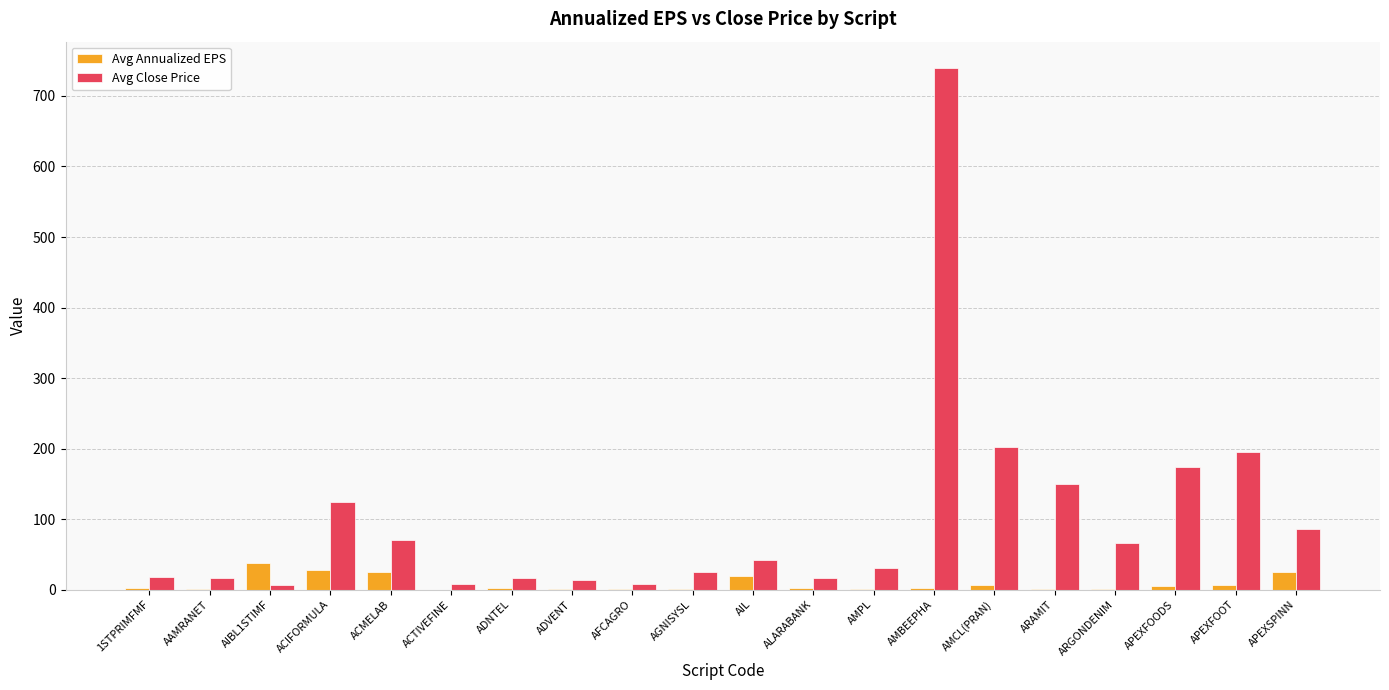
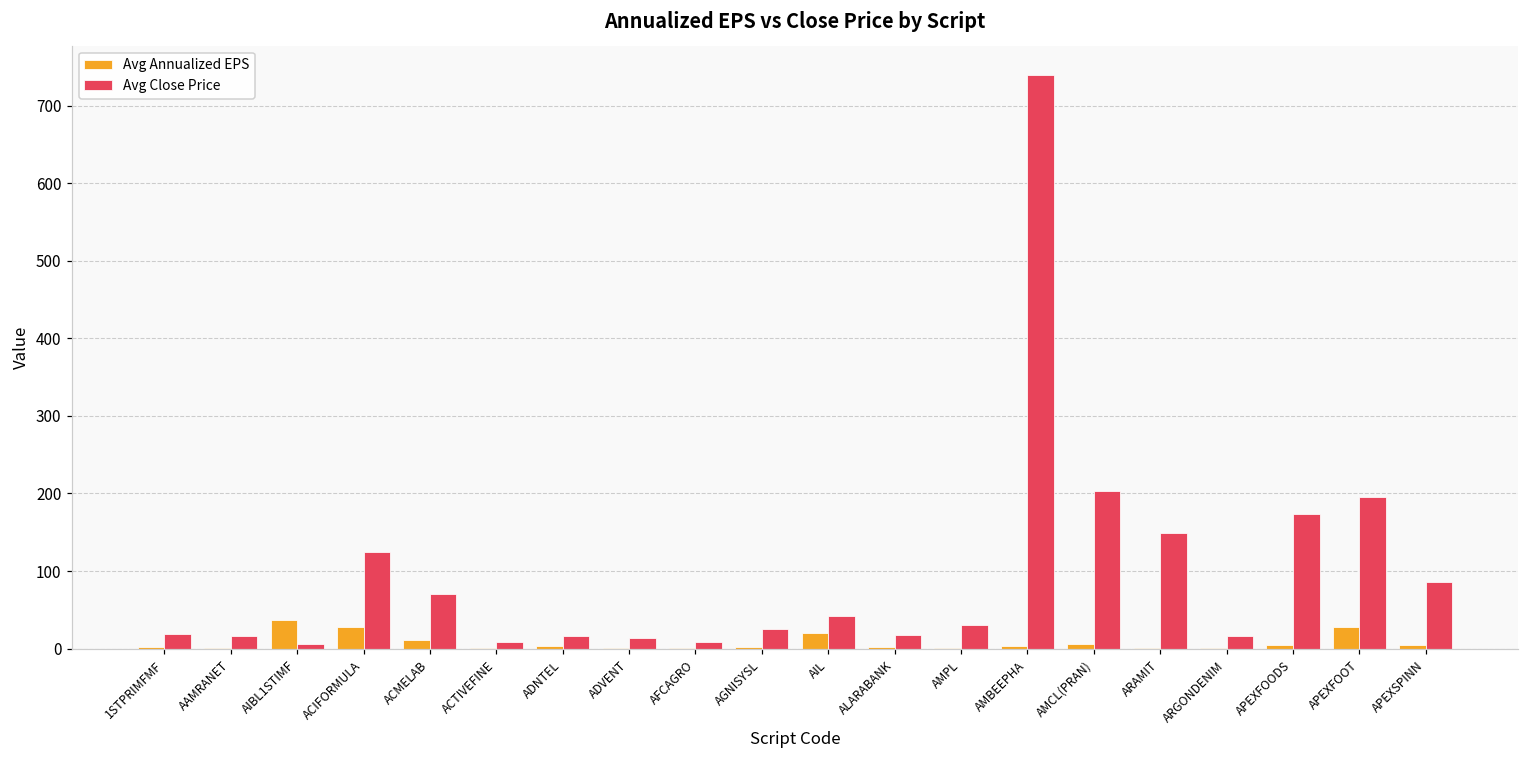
Avg Annualized EPS, ACMELAB: 30 -> 10
Avg Close Price, ARGONDENIM: 70 -> 20
Avg Annualized EPS, APEXFOOT: 10 -> 30
Avg Annualized EPS, APEXSPINN: 20 -> 0
